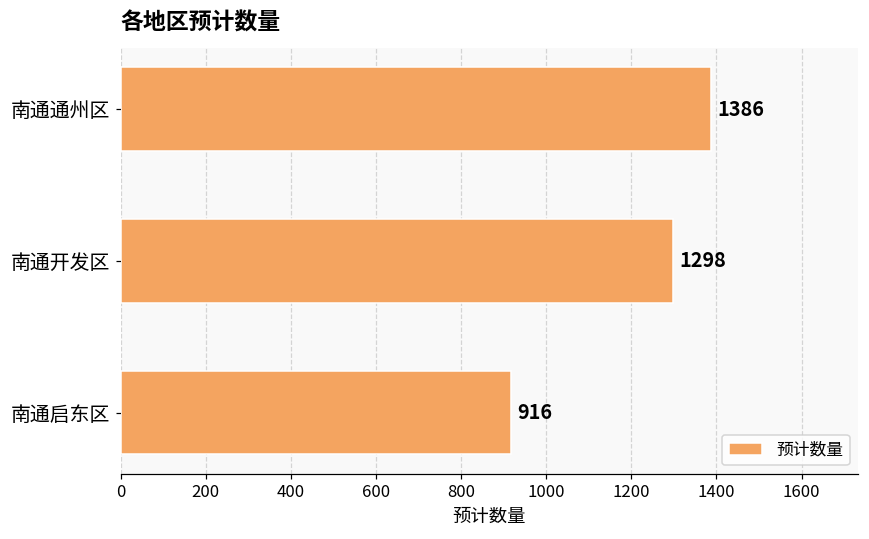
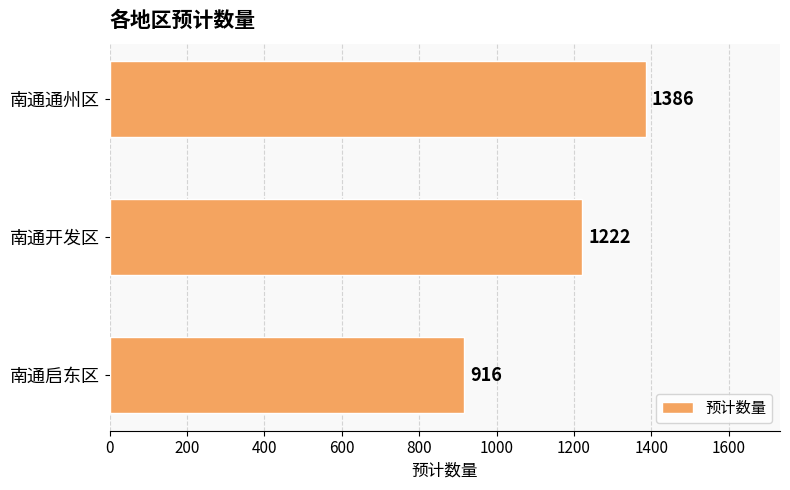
南通开发区: 1298 -> 1222
